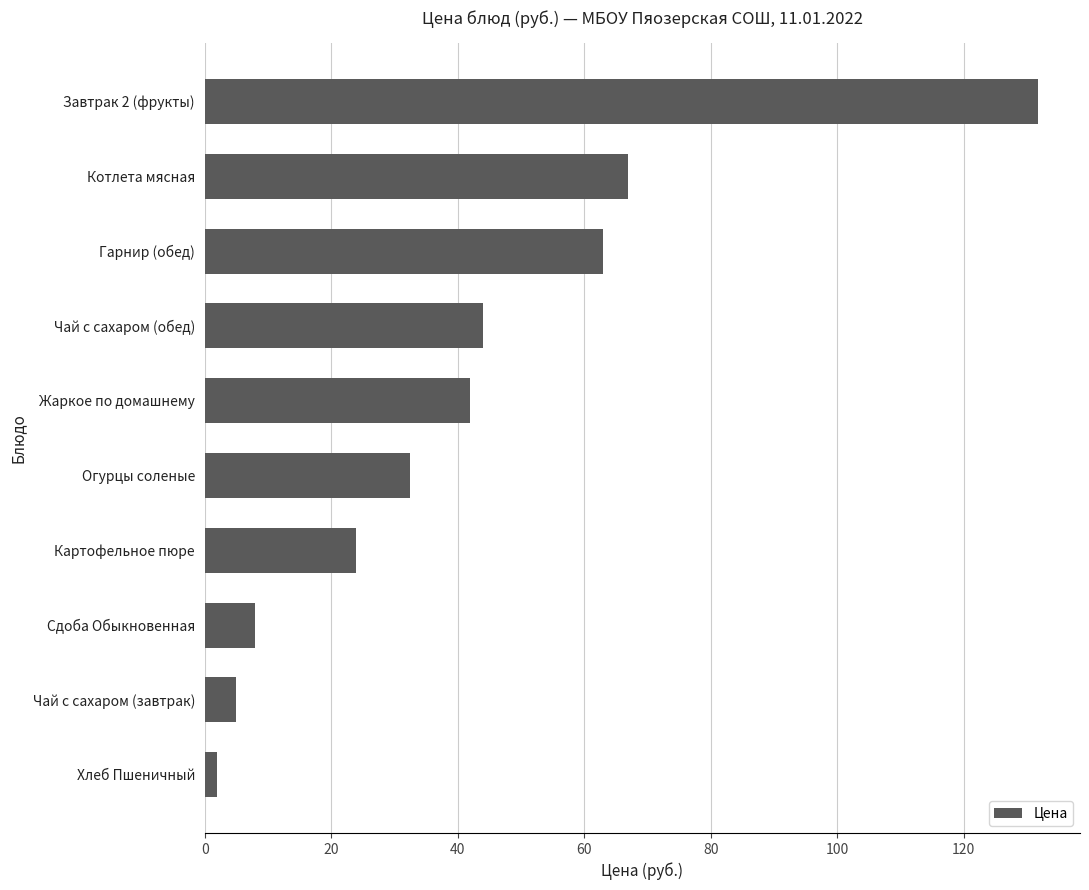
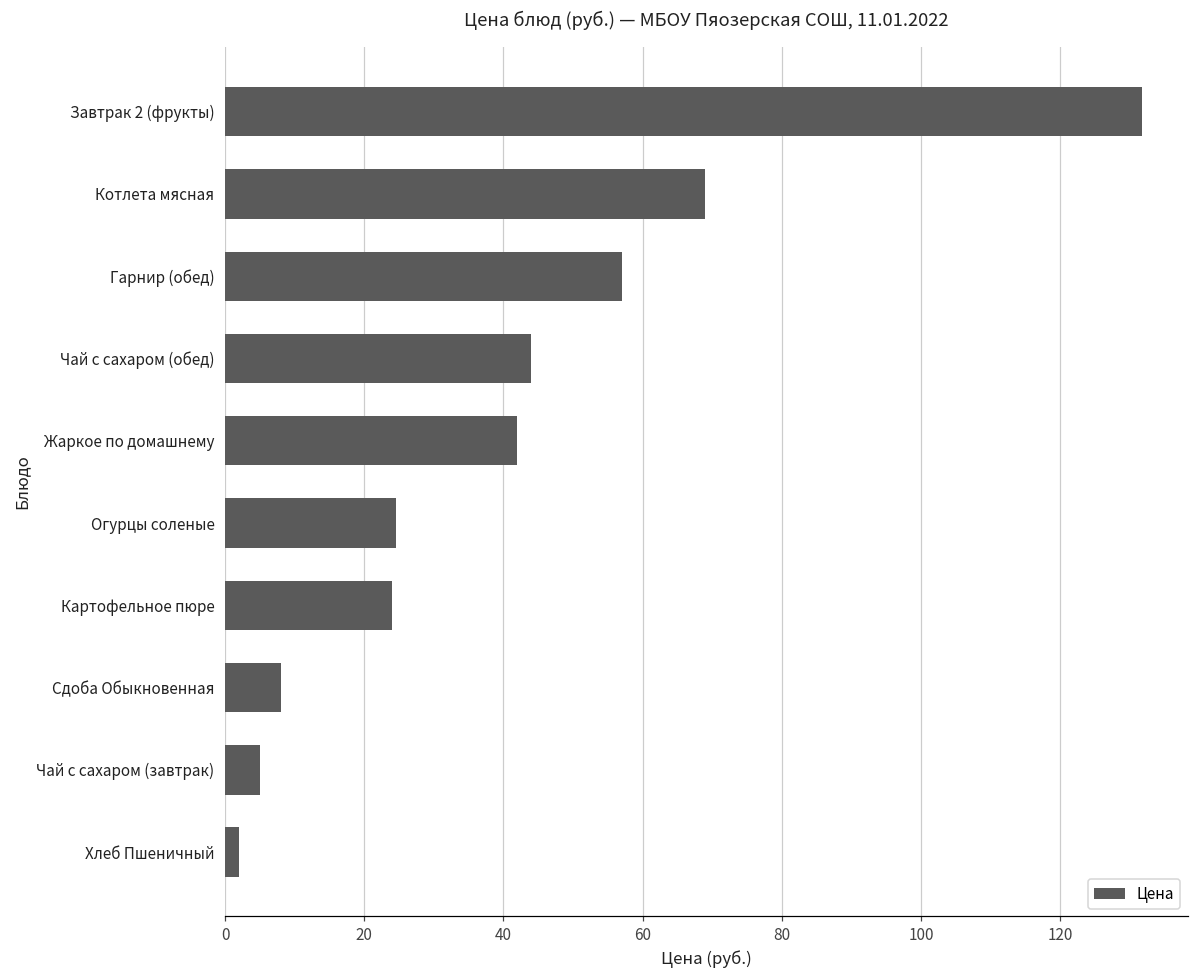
Котлета мясная: 67 -> 69
Гарнир (обед): 63 -> 57
Огурцы соленые: 33 -> 25
